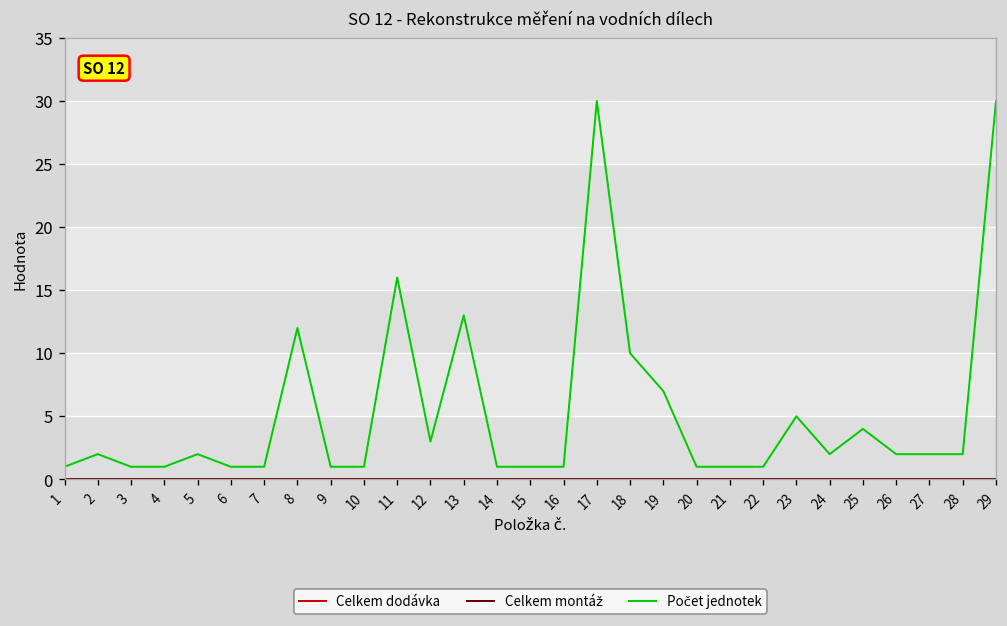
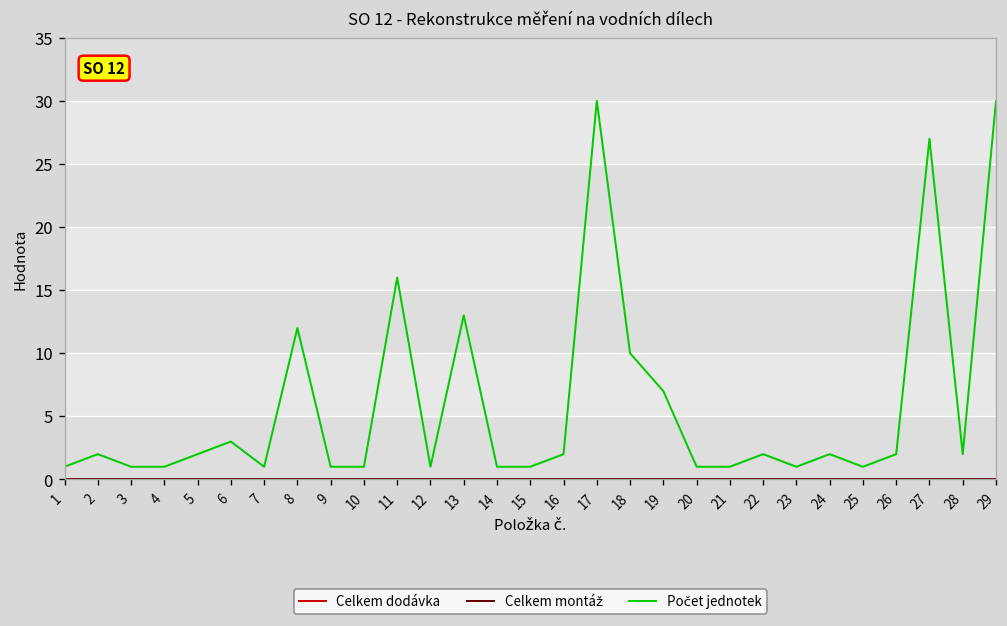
Počet jednotek, 6: 1 -> 3
Počet jednotek, 12: 3 -> 1
Počet jednotek, 16: 1 -> 2
Počet jednotek, 22: 1 -> 2
Počet jednotek, 23: 5 -> 1
Počet jednotek, 25: 4 -> 1
Počet jednotek, 27: 2 -> 27
